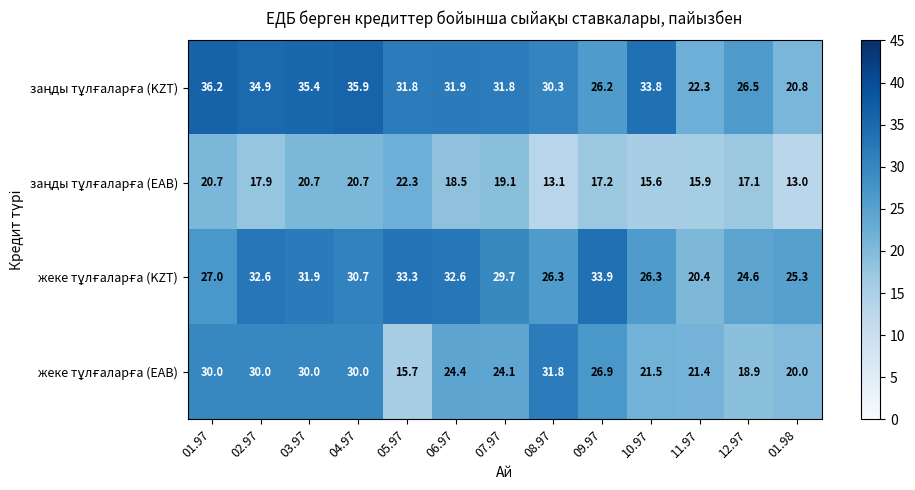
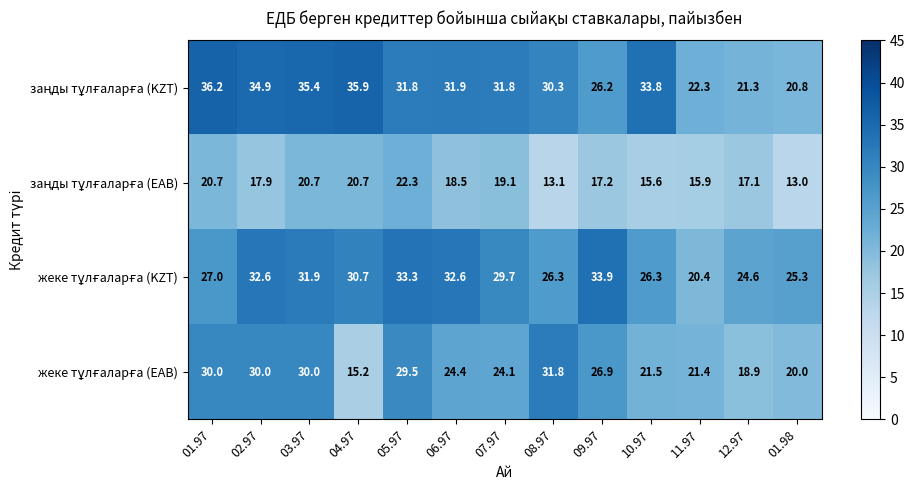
заңды тұлғаларға (KZT), 12.97: 26.5 -> 21.3
жеке тұлғаларға (ЕАВ), 04.97: 30.0 -> 15.2
жеке тұлғаларға (ЕАВ), 05.97: 15.7 -> 29.5
